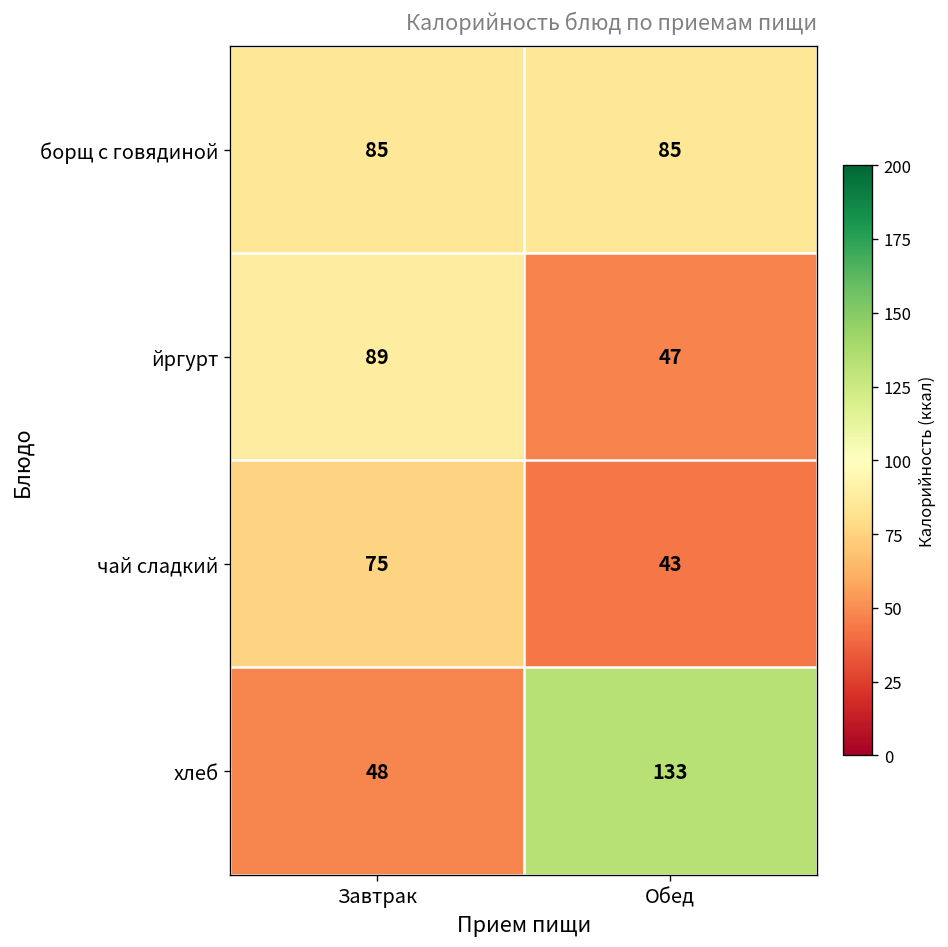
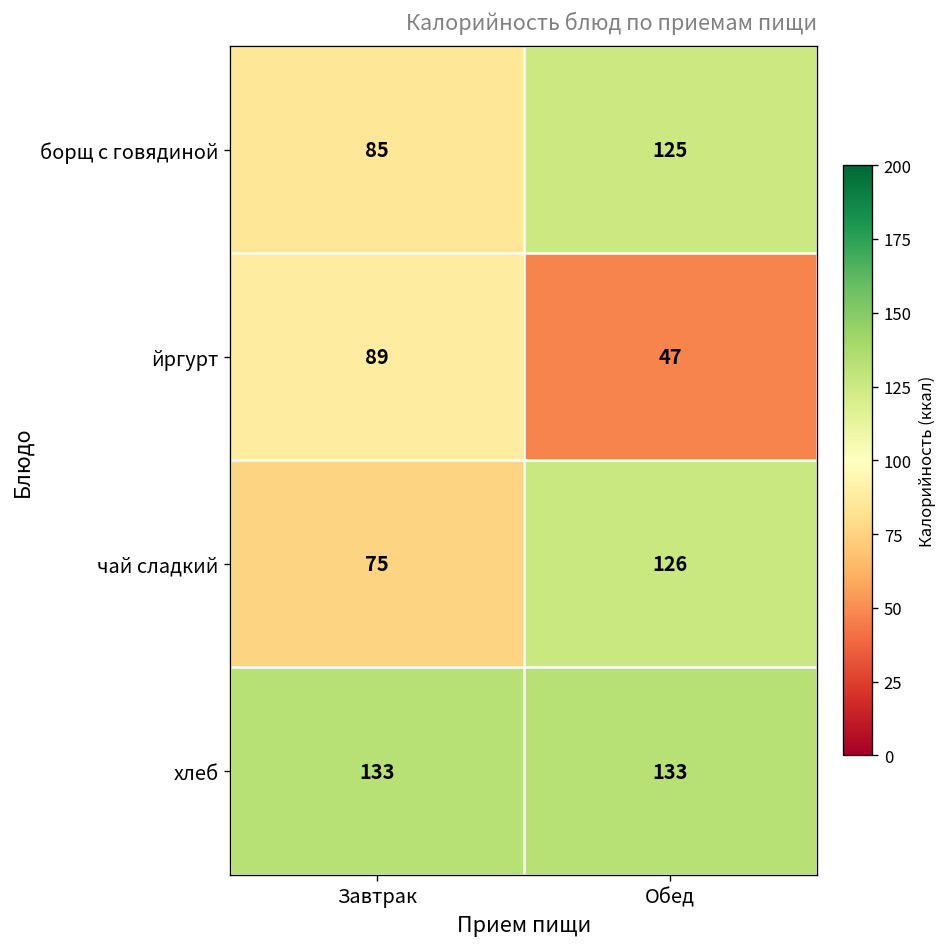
борщ с говядиной, Обед: 85 -> 125
чай сладкий, Обед: 43 -> 126
хлеб, Завтрак: 48 -> 133
